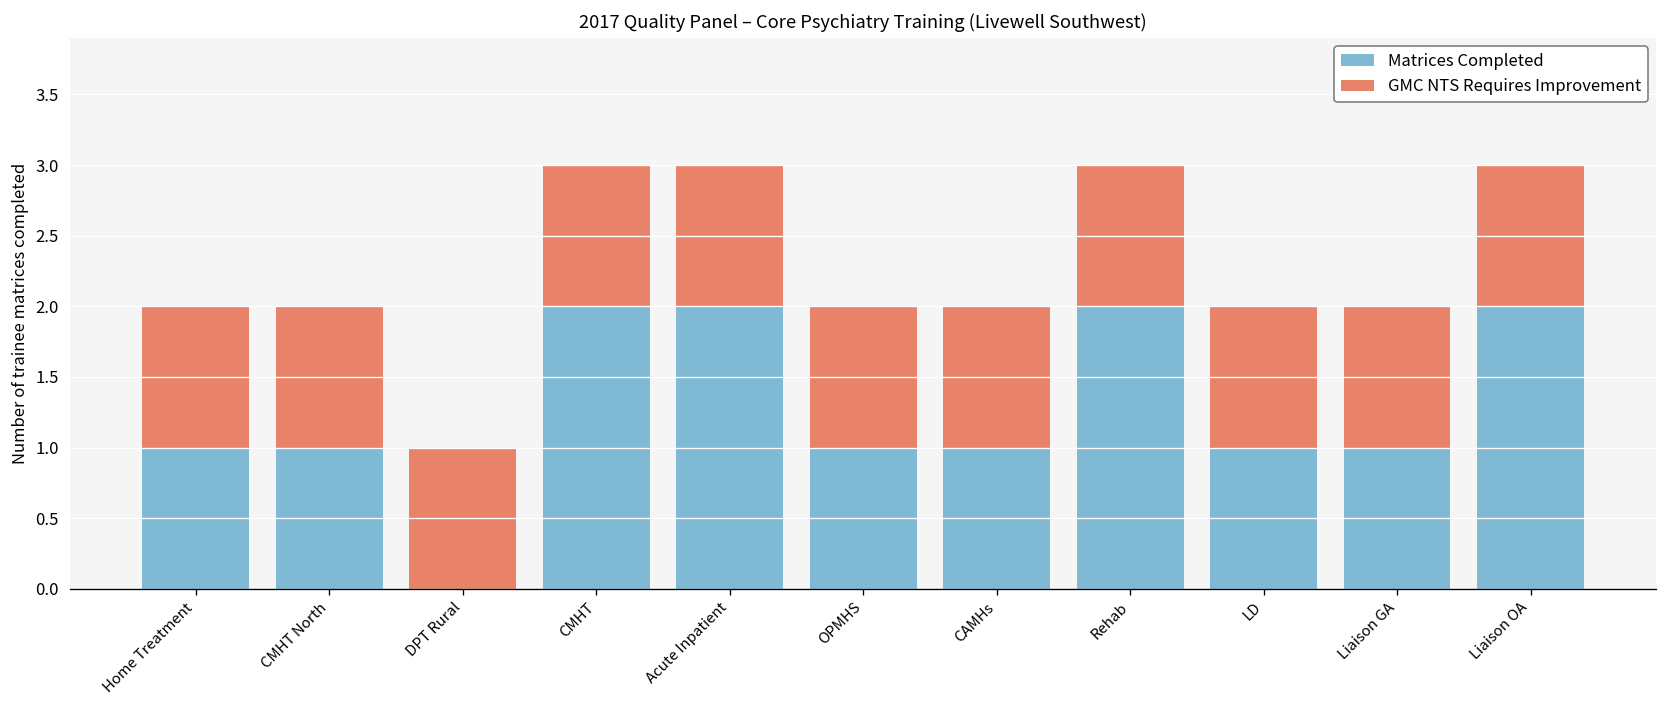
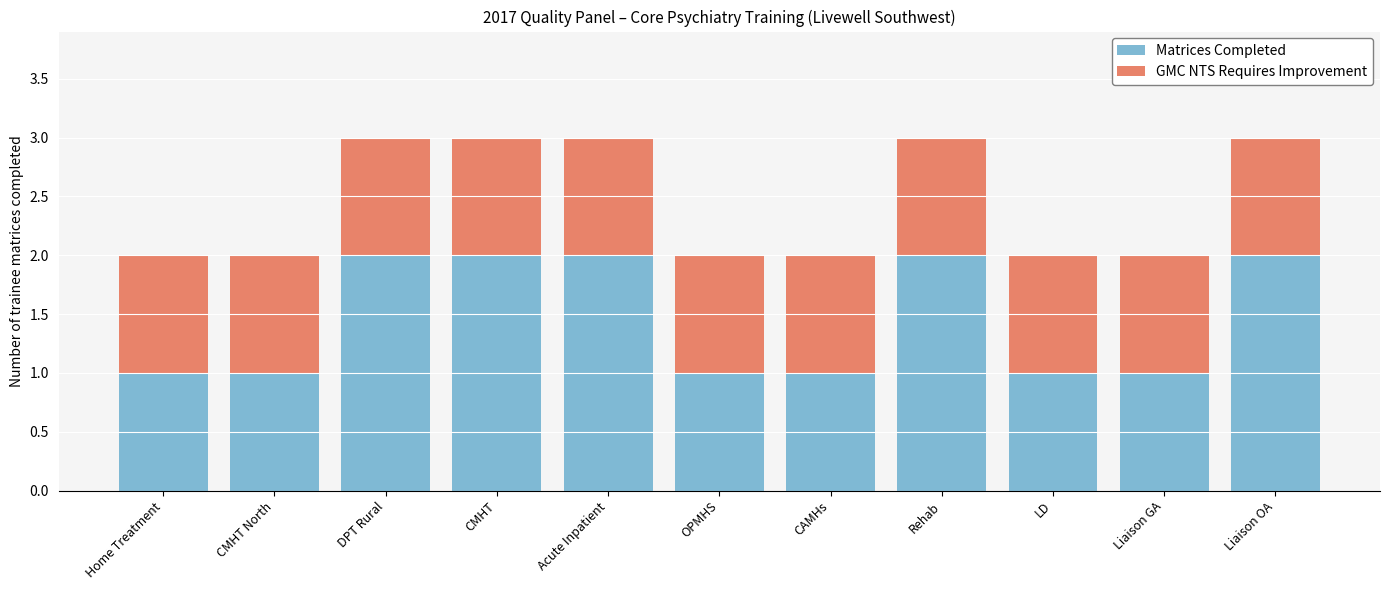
Matrices Completed, DPT Rural: 0 -> 2
